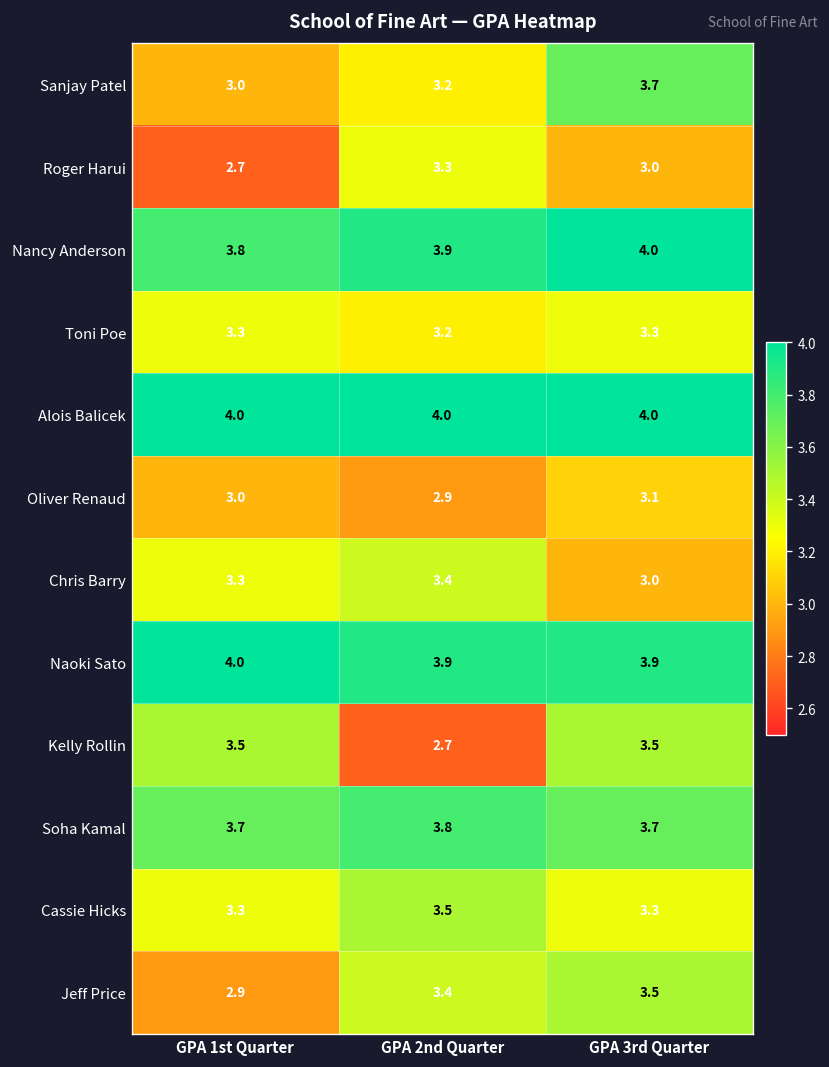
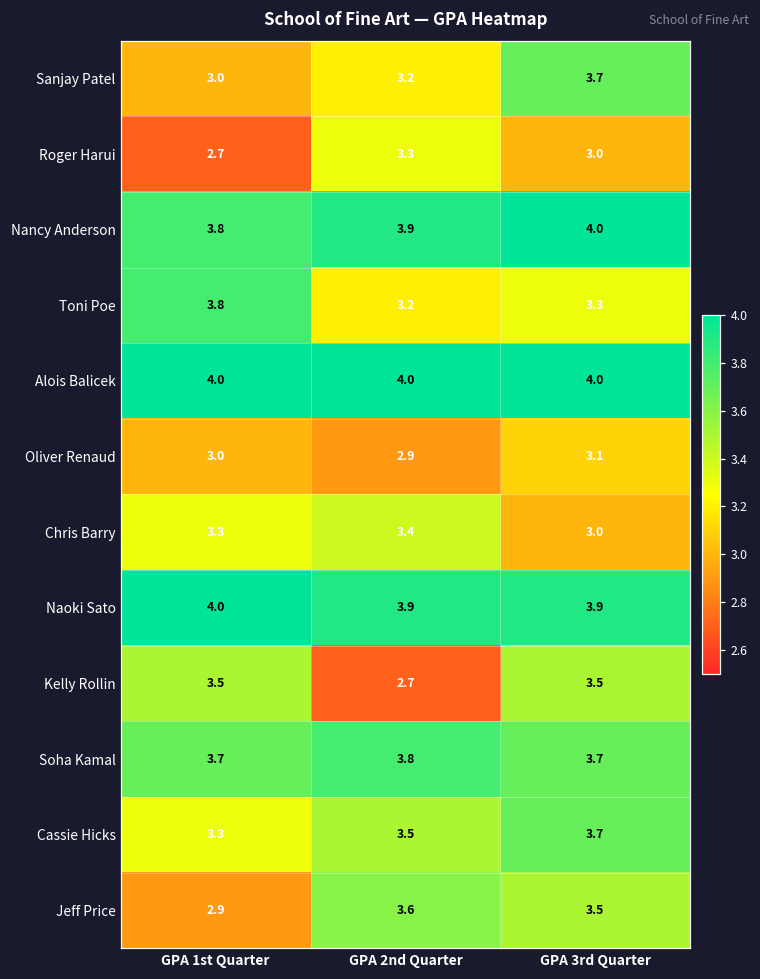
Toni Poe, GPA 1st Quarter: 3.3 -> 3.8
Cassie Hicks, GPA 3rd Quarter: 3.3 -> 3.7
Jeff Price, GPA 2nd Quarter: 3.4 -> 3.6
